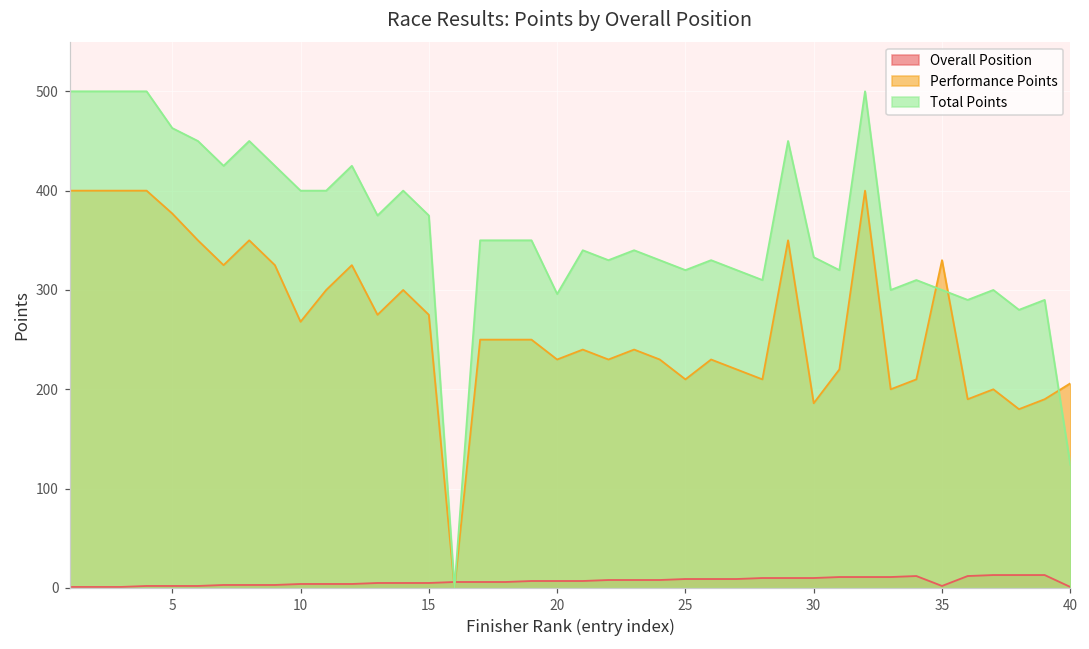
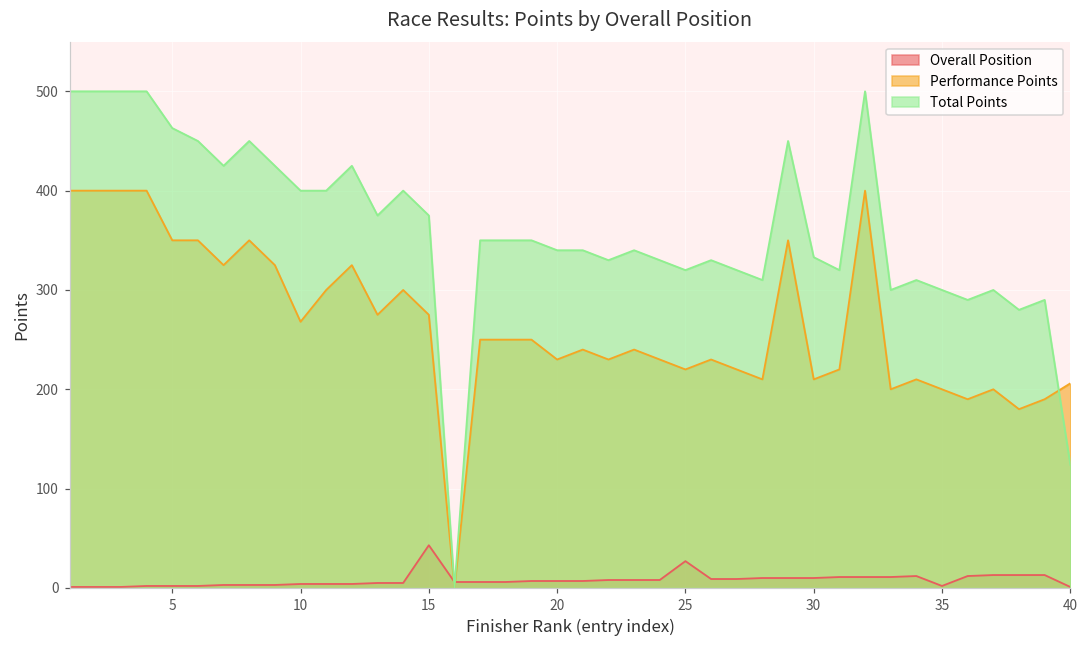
Performance Points, 5: 380 -> 350
Overall Position, 15: 10 -> 40
Total Points, 20: 300 -> 340
Overall Position, 25: 10 -> 30
Performance Points, 25: 210 -> 220
Performance Points, 30: 190 -> 210
Performance Points, 35: 330 -> 200
